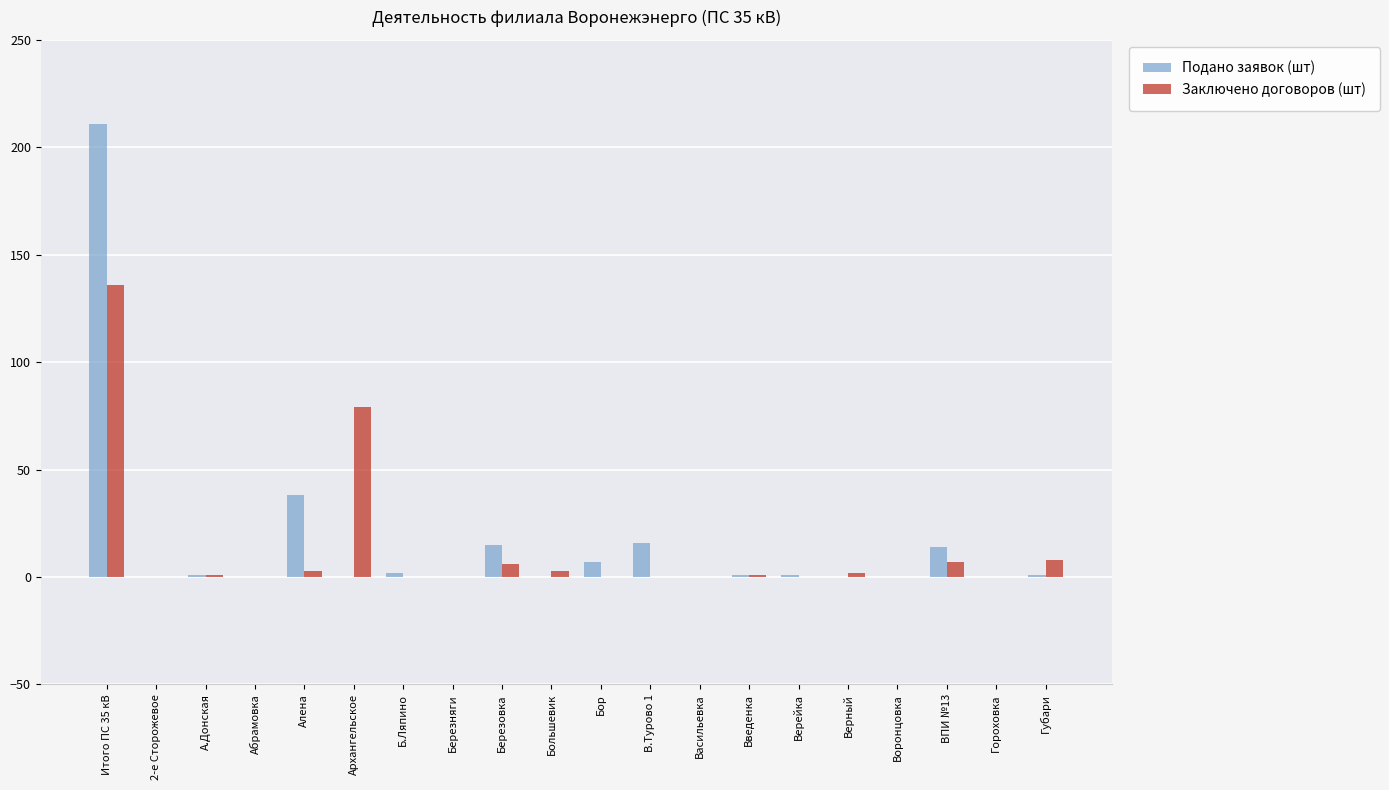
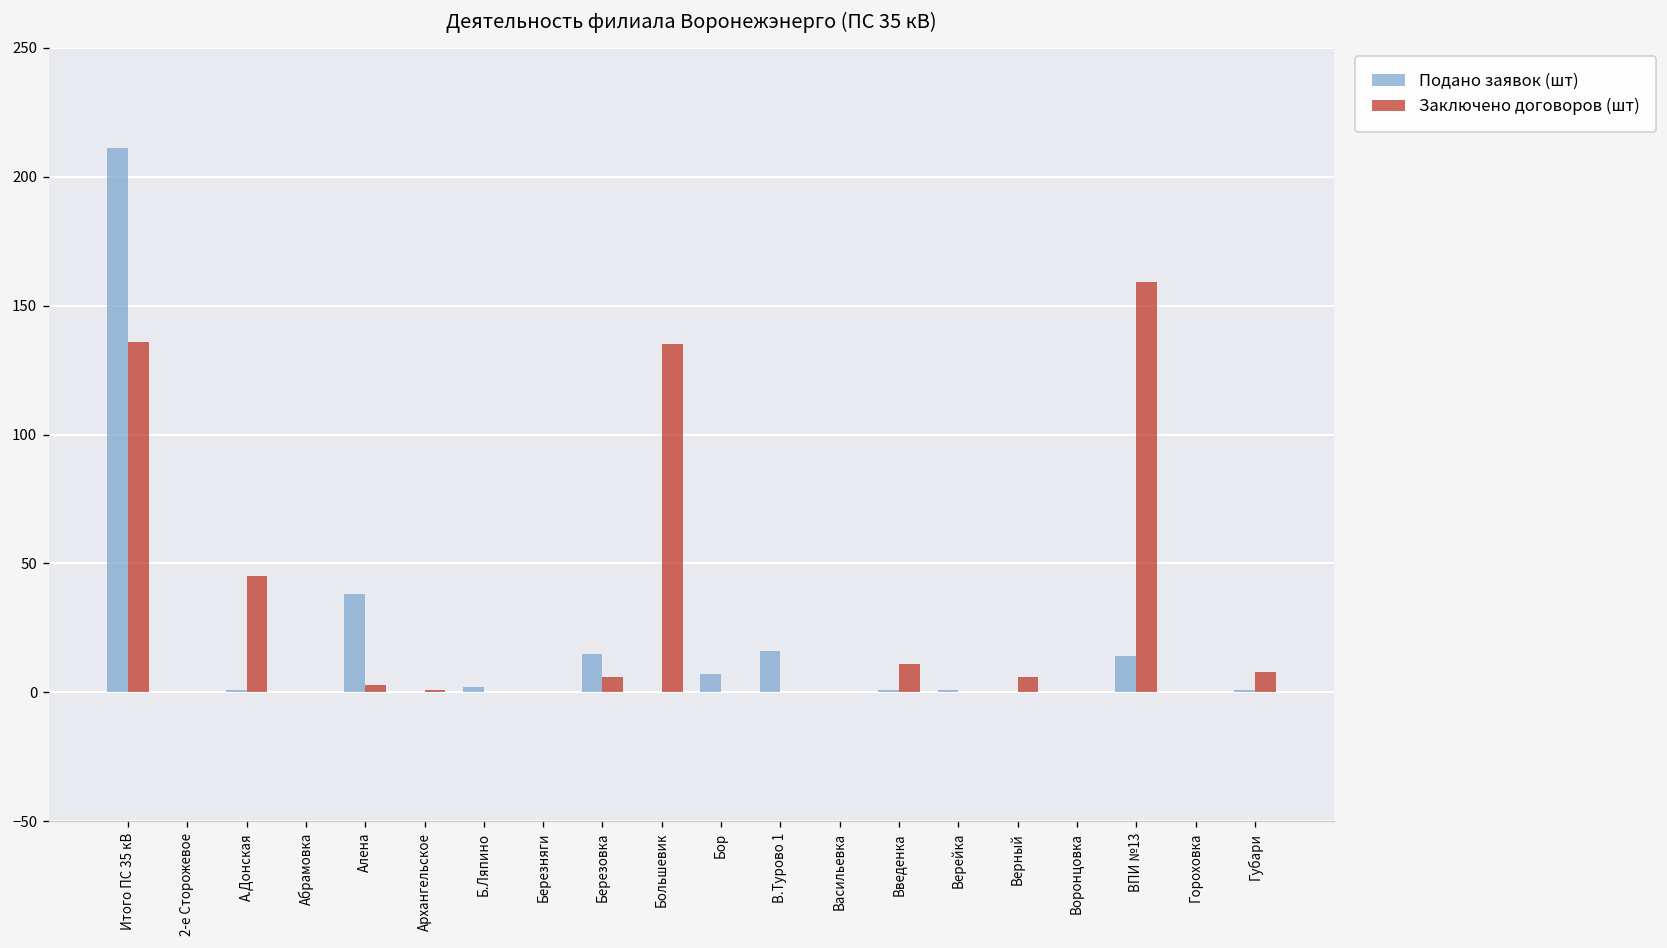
Заключено договоров (шт), А.Донская: 1 -> 45
Заключено договоров (шт), Архангельское: 79 -> 1
Заключено договоров (шт), Большевик: 3 -> 135
Заключено договоров (шт), Введенка: 1 -> 11
Заключено договоров (шт), Верный: 2 -> 6
Заключено договоров (шт), ВПИ №13: 7 -> 159
